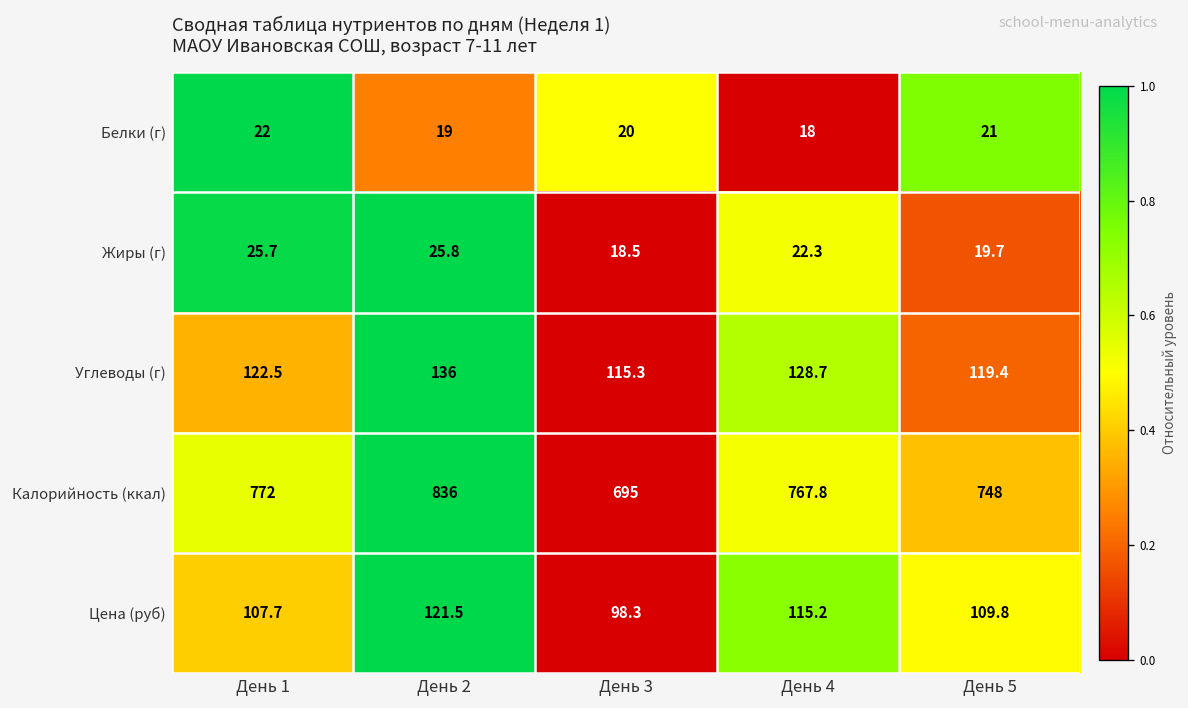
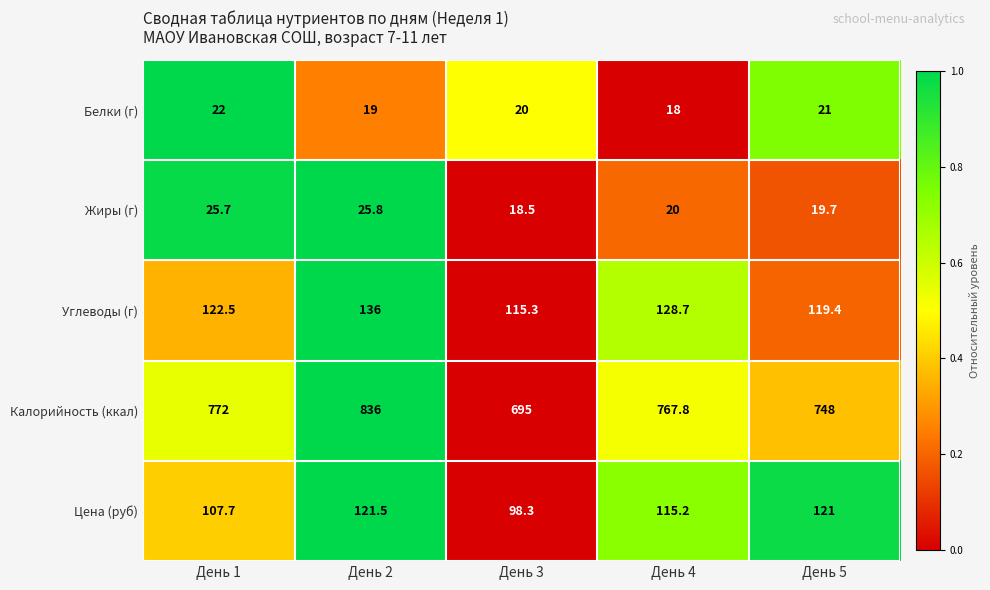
Жиры (г), День 4: 22.3 -> 20
Цена (руб), День 5: 109.8 -> 121
